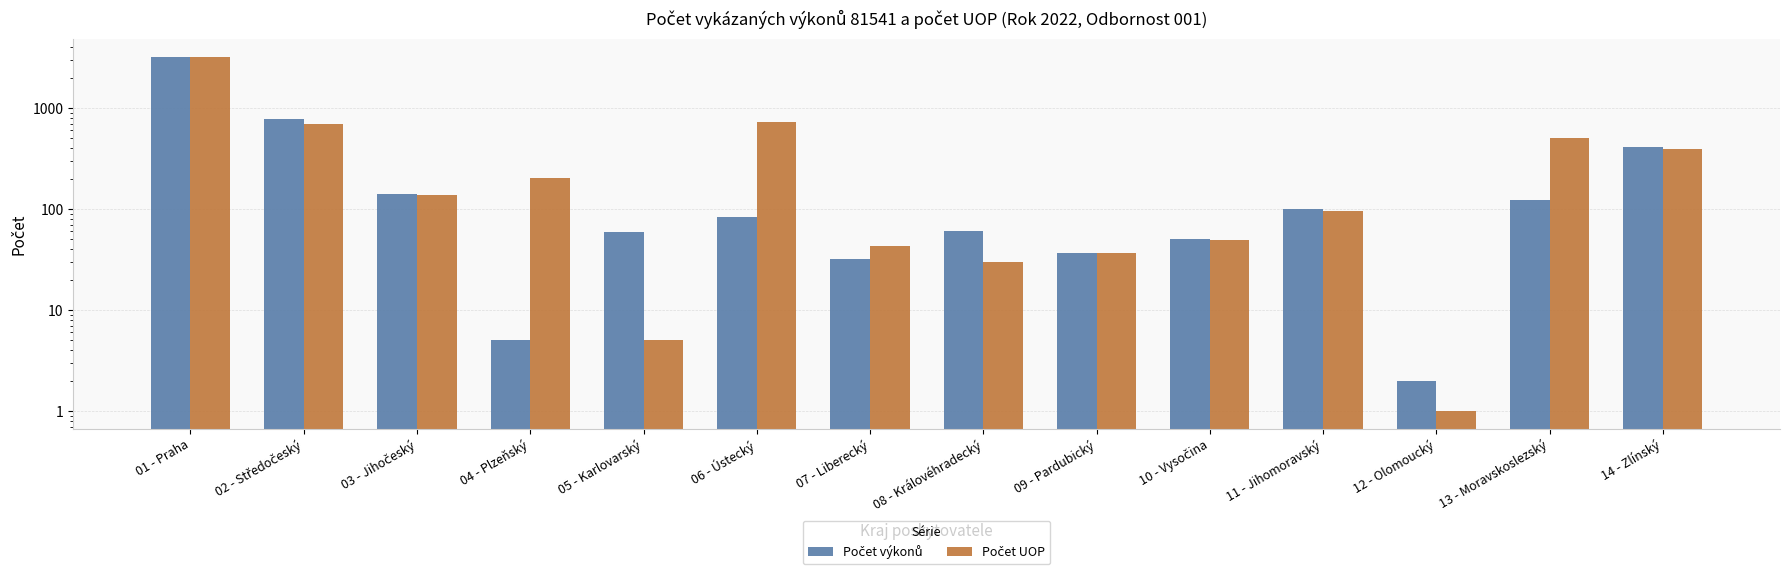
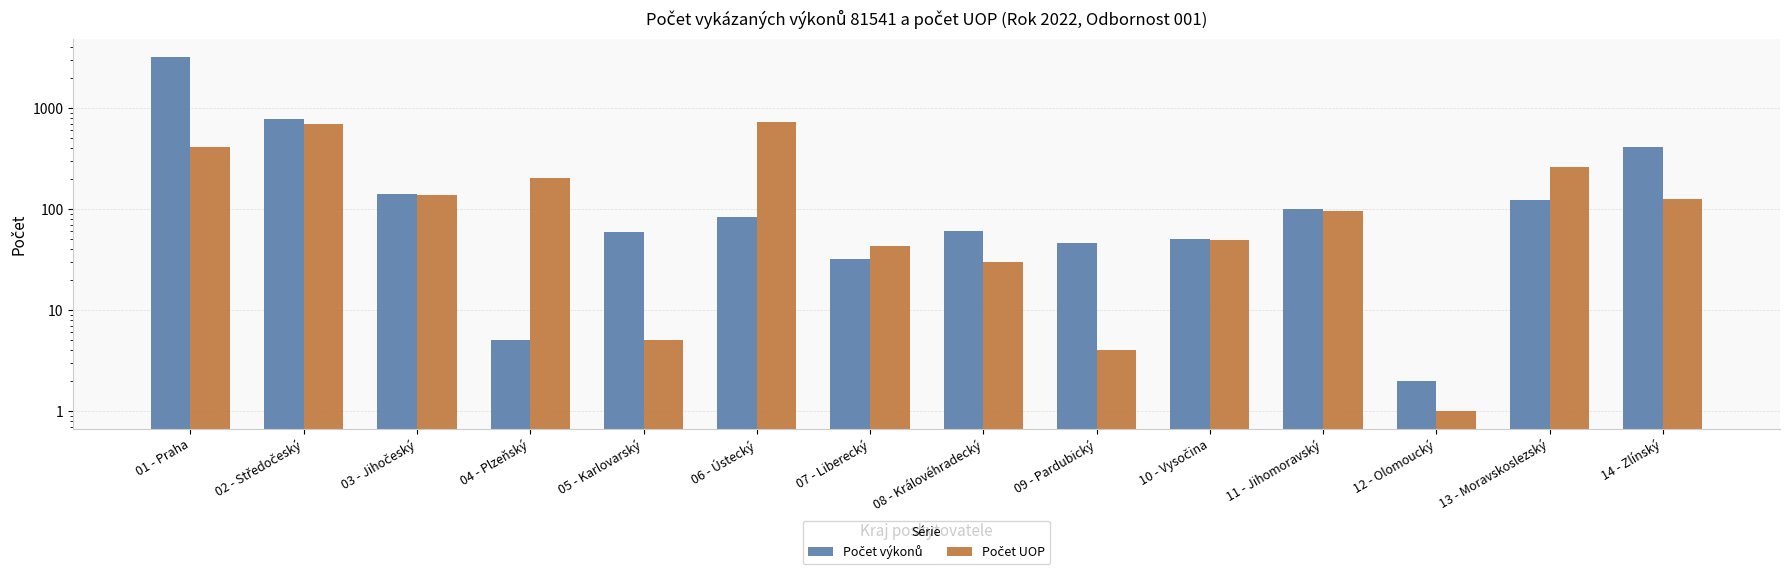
Počet UOP, 01 - Praha: 3200 -> 410
Počet výkonů, 09 - Pardubický: 37 -> 50
Počet UOP, 09 - Pardubický: 37 -> 4
Počet UOP, 13 - Moravskoslezský: 500 -> 260
Počet UOP, 14 - Zlínský: 390 -> 130
